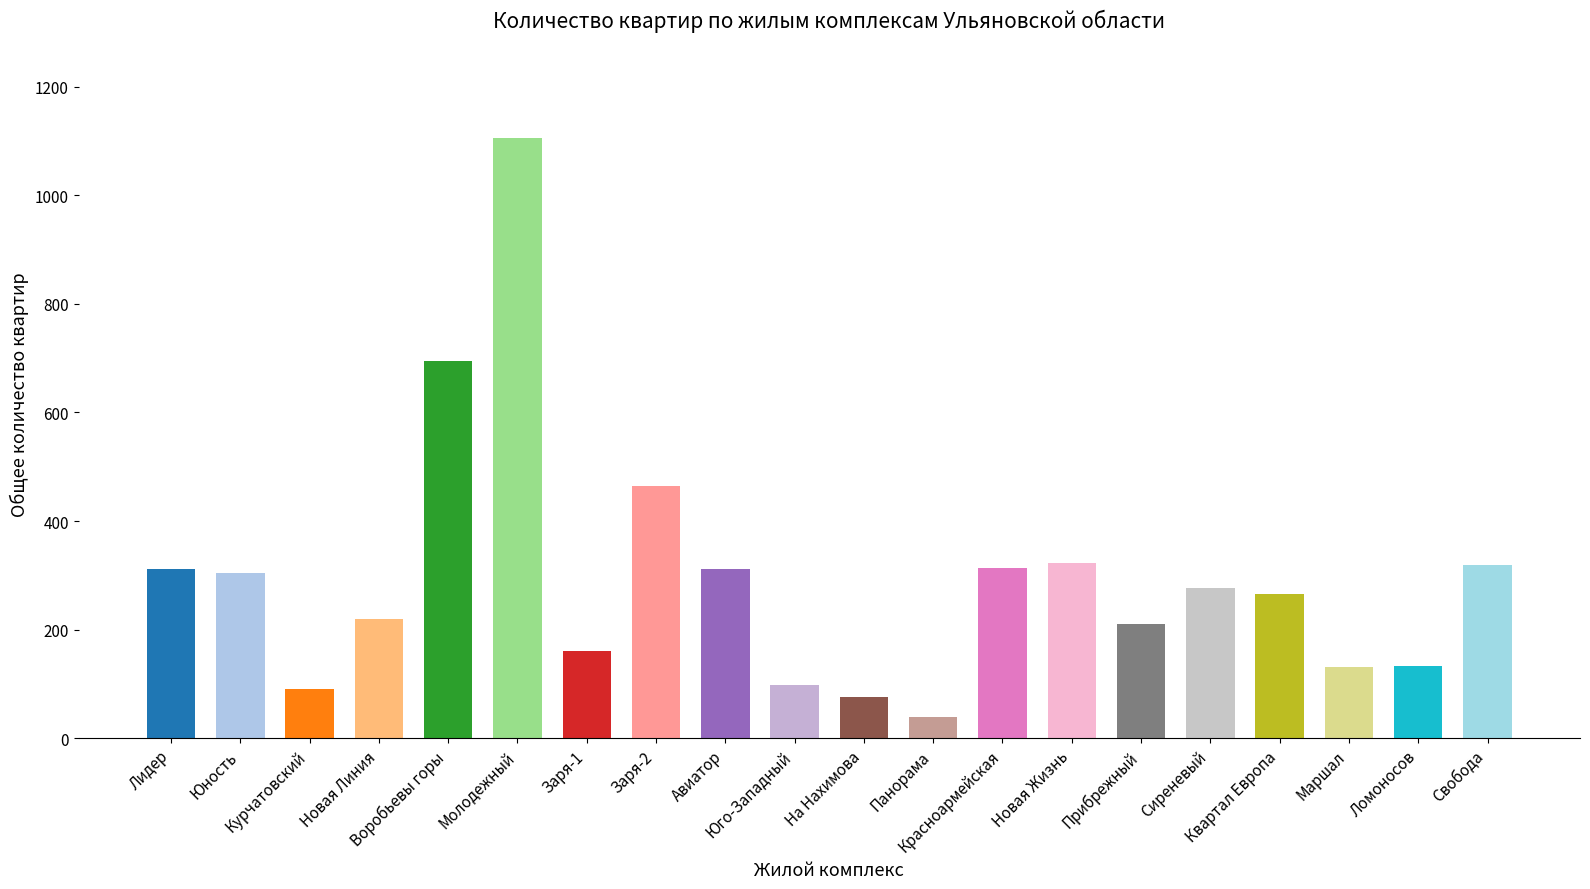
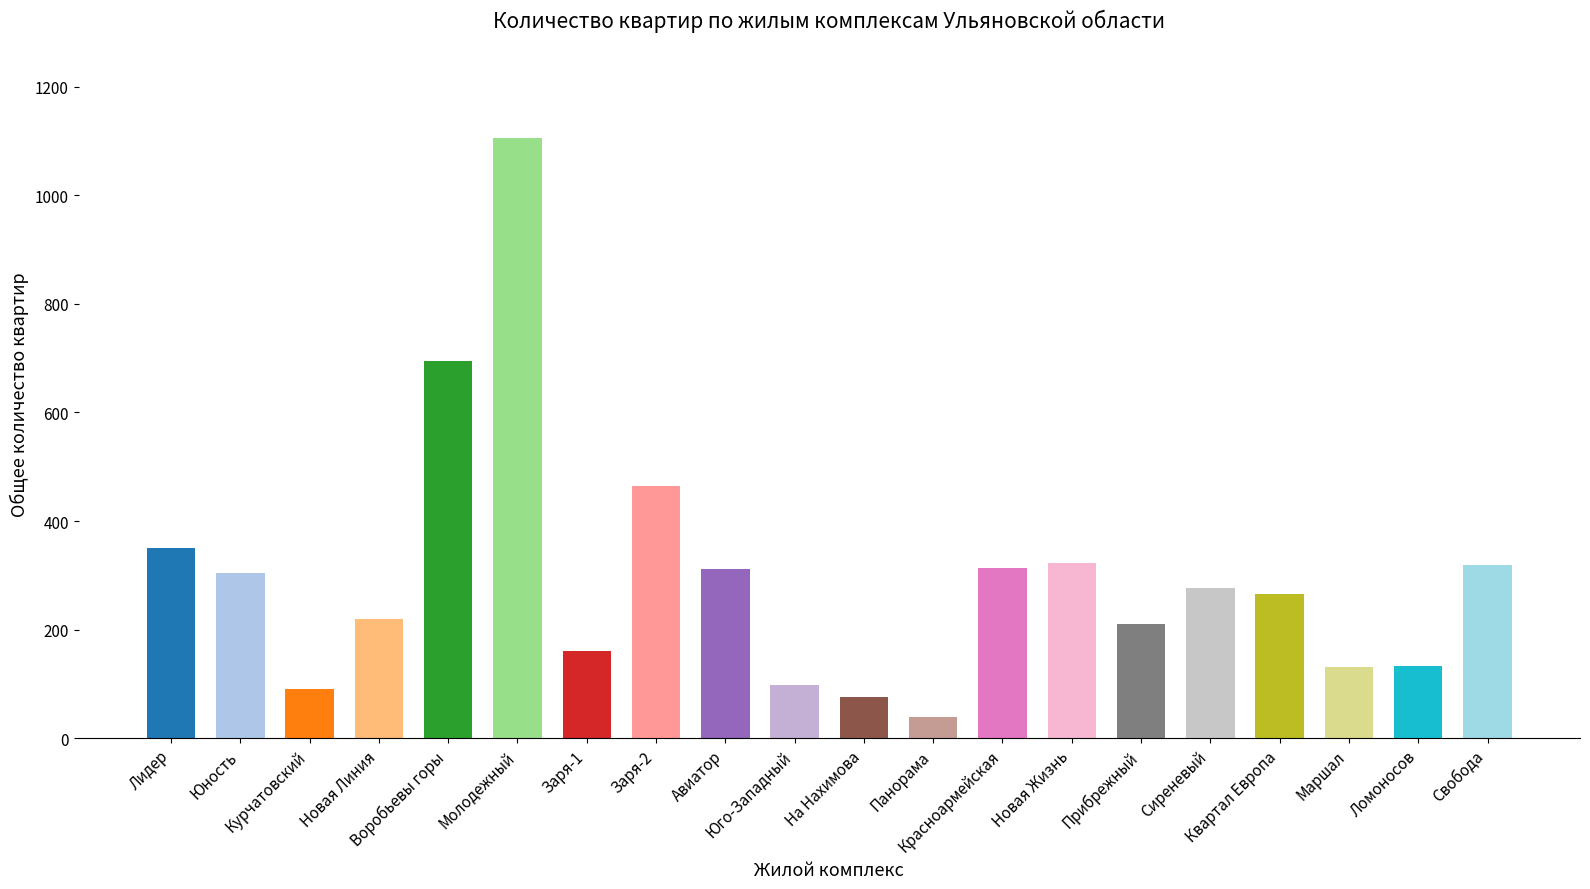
Лидер: 310 -> 350
